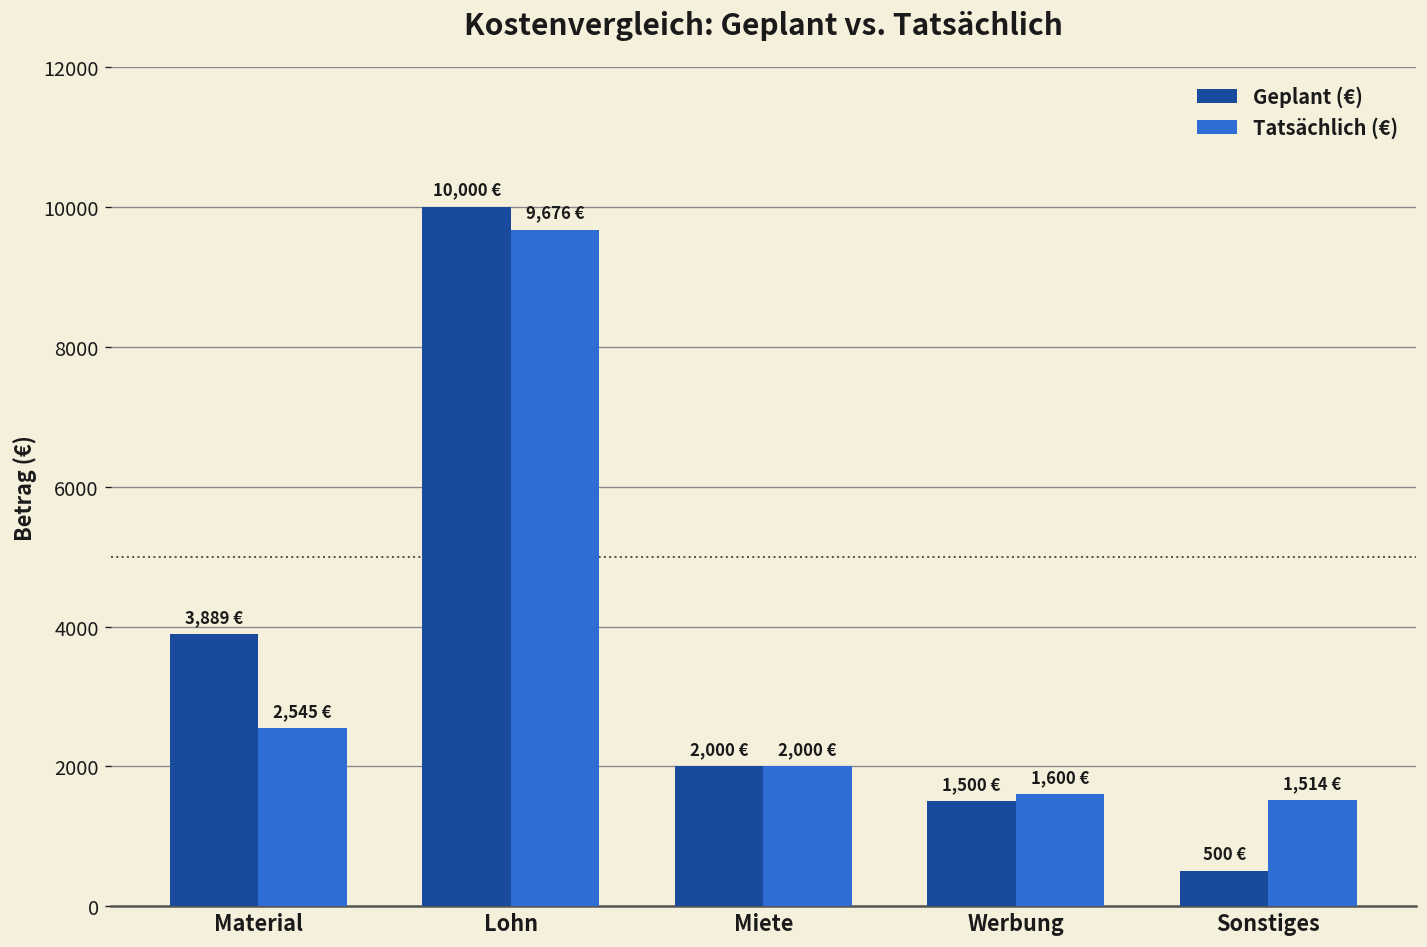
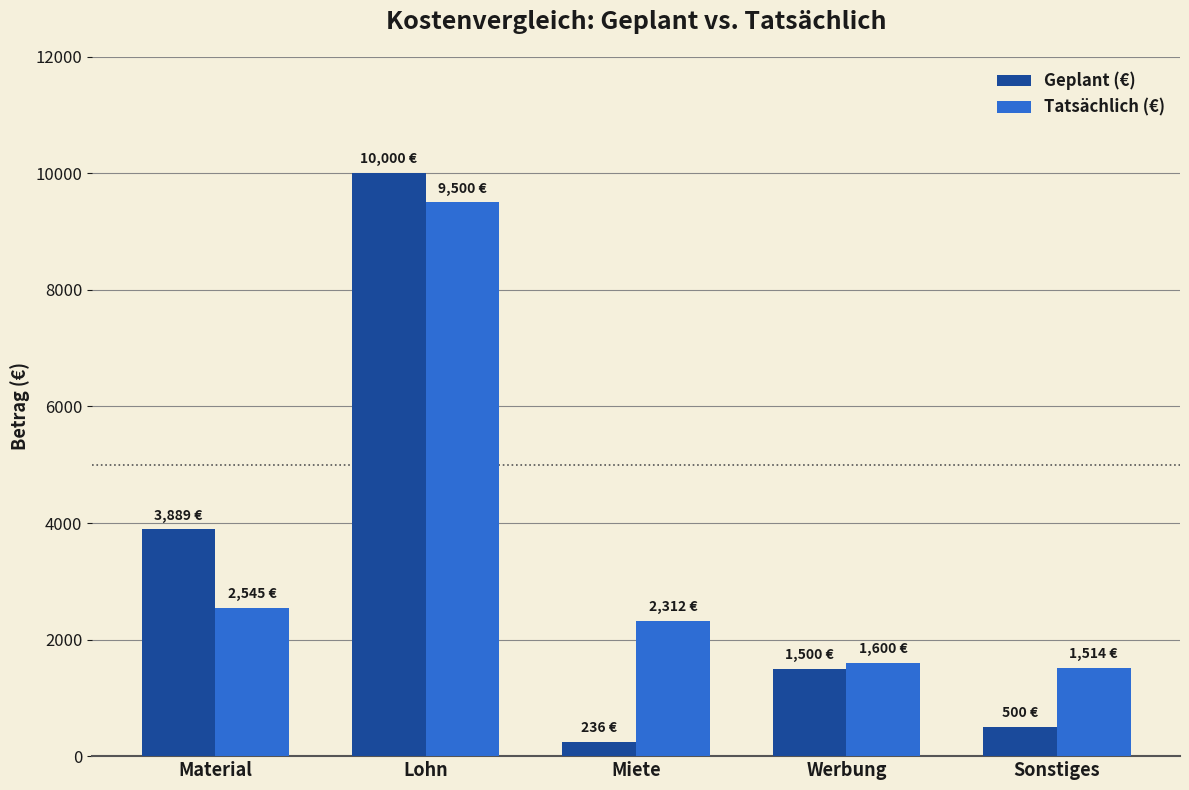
Tatsächlich (€), Lohn: 9,676 -> 9,500
Geplant (€), Miete: 2,000 -> 236
Tatsächlich (€), Miete: 2,000 -> 2,312
